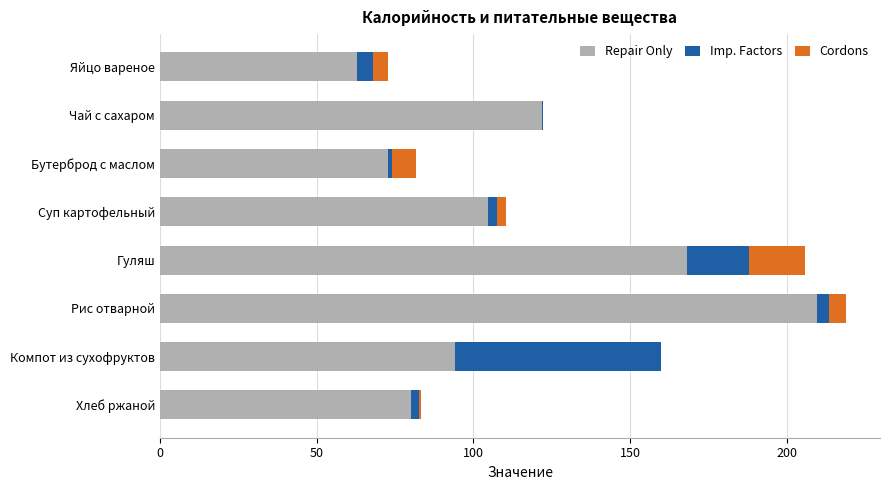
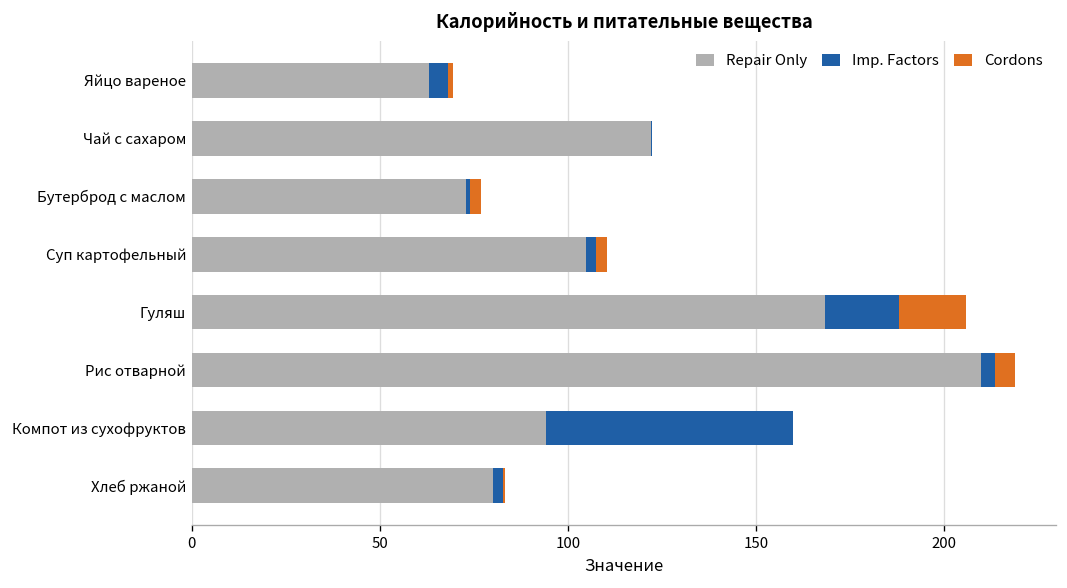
Cordons, Яйцо вареное: 5 -> 1
Cordons, Бутерброд с маслом: 8 -> 3
